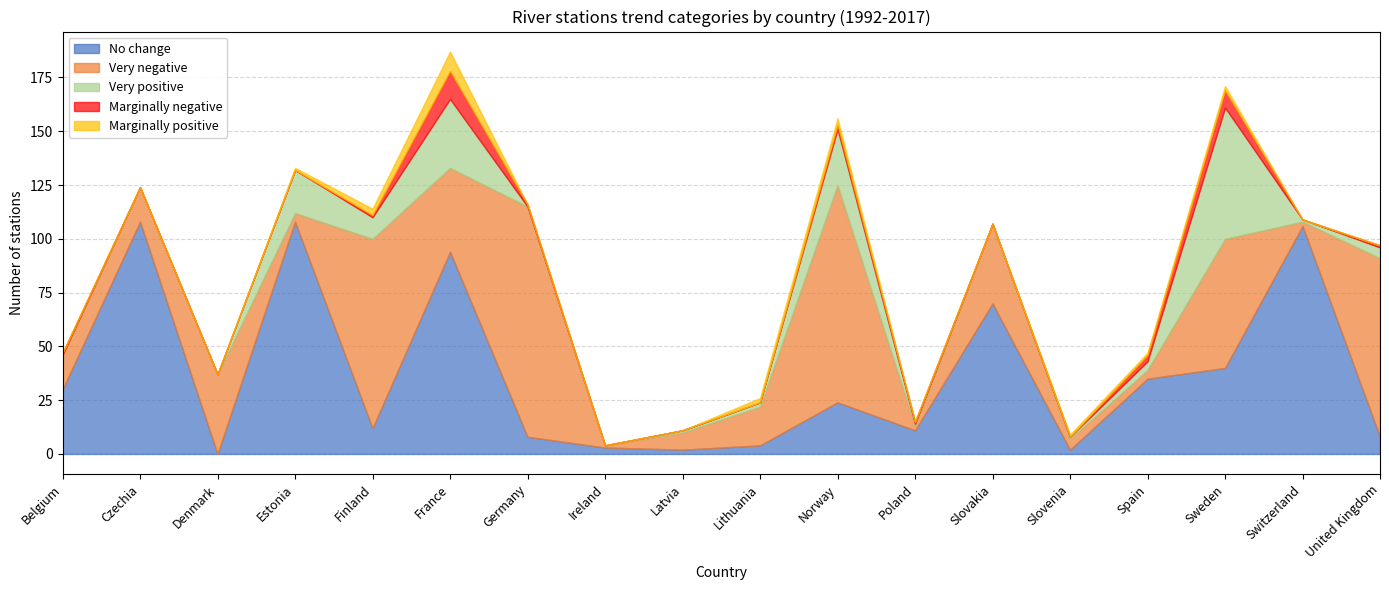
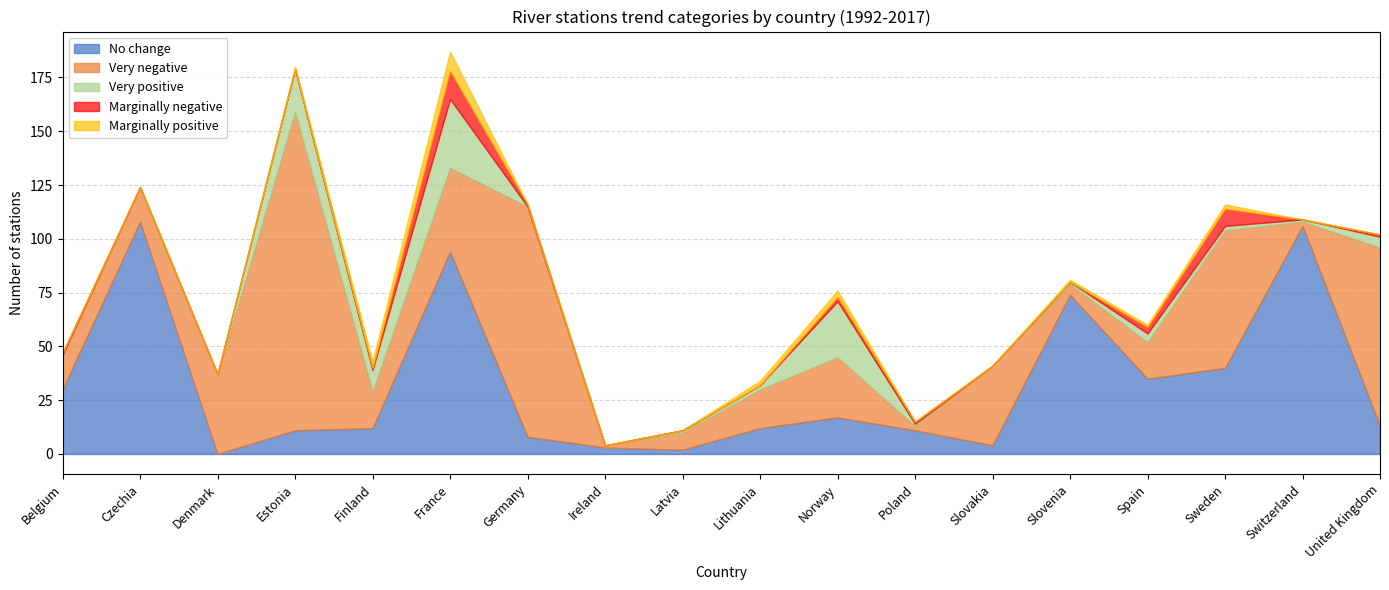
No change, Estonia: 108 -> 11
Very negative, Estonia: 4 -> 148
Very negative, Finland: 88 -> 17
No change, Lithuania: 4 -> 12
No change, Norway: 24 -> 17
Very negative, Norway: 101 -> 28
No change, Slovakia: 70 -> 4
No change, Slovenia: 2 -> 74
Very negative, Spain: 4 -> 17
Very negative, Sweden: 60 -> 64
Very positive, Sweden: 61 -> 2
No change, United Kingdom: 8 -> 13
